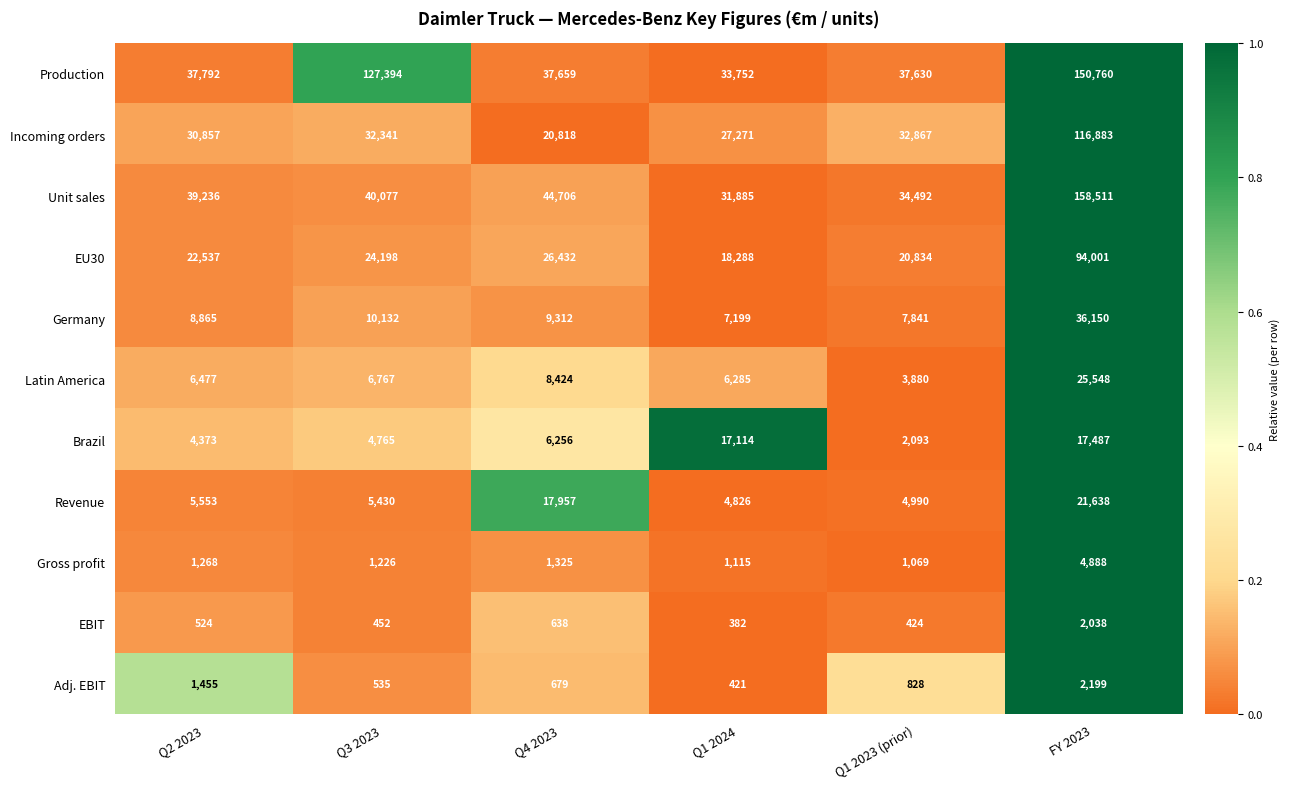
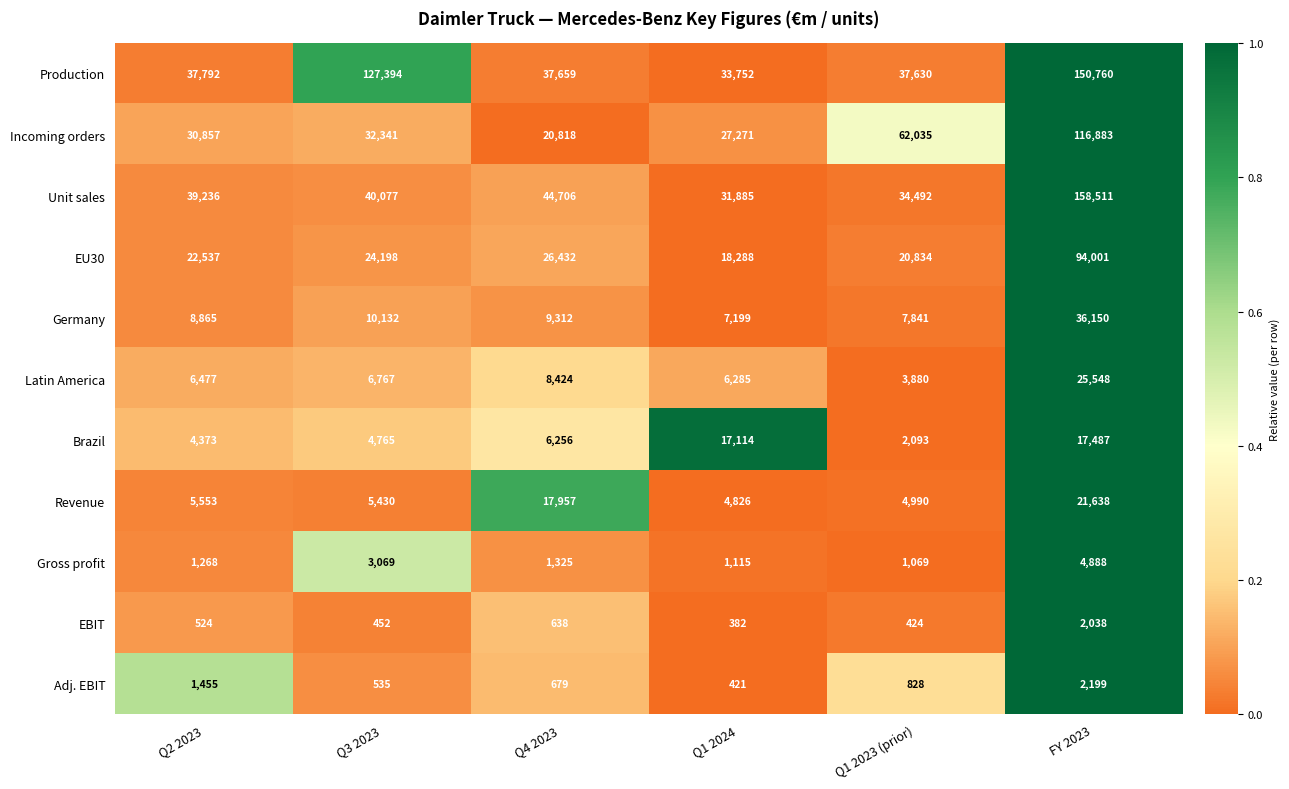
Incoming orders, Q1 2023 (prior): 32,867 -> 62,035
Gross profit, Q3 2023: 1,226 -> 3,069
